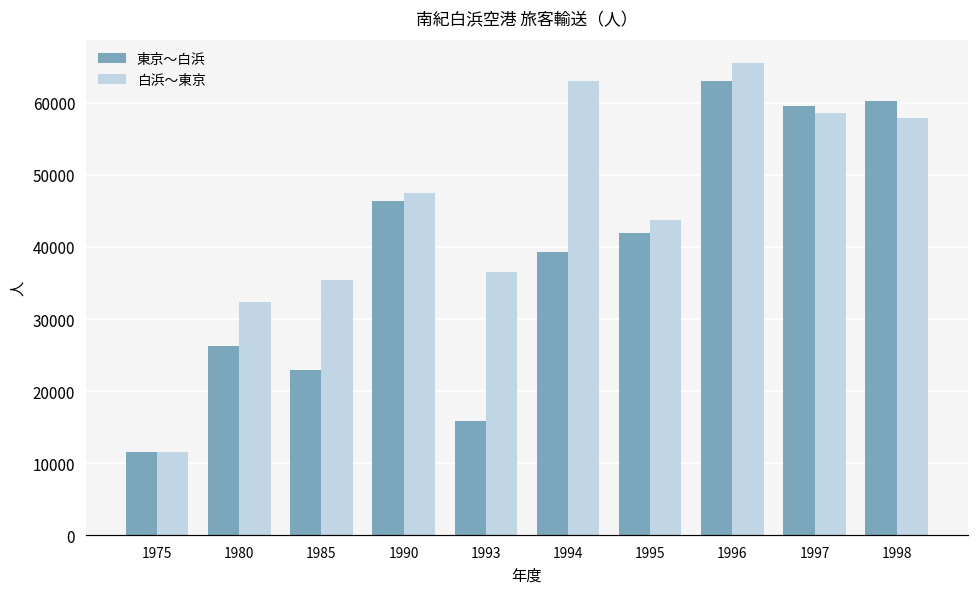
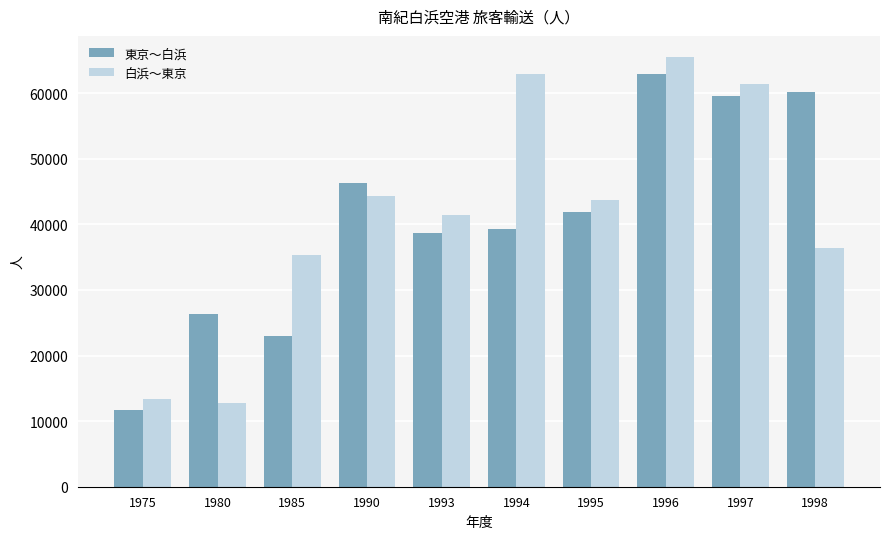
白浜～東京, 1975: 12000 -> 13000
白浜～東京, 1980: 32000 -> 13000
白浜～東京, 1990: 47000 -> 44000
東京～白浜, 1993: 16000 -> 39000
白浜～東京, 1993: 37000 -> 42000
白浜～東京, 1997: 59000 -> 61000
白浜～東京, 1998: 58000 -> 36000
